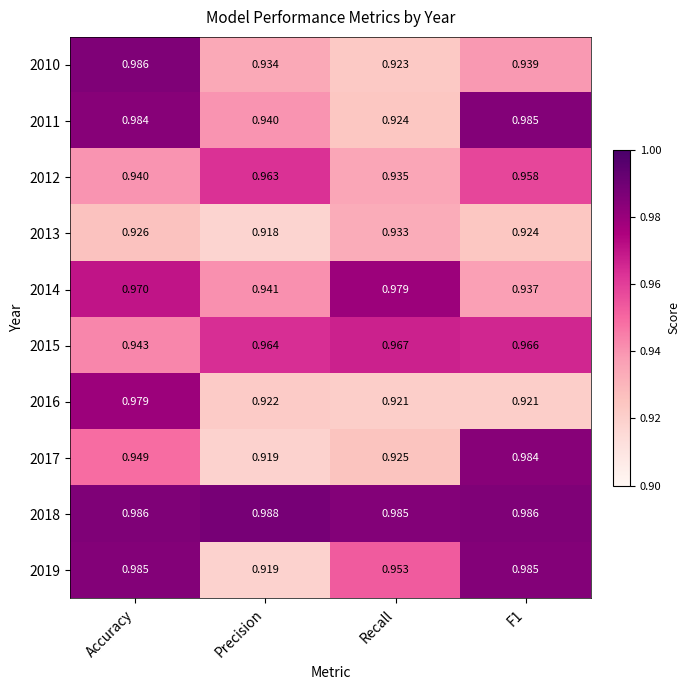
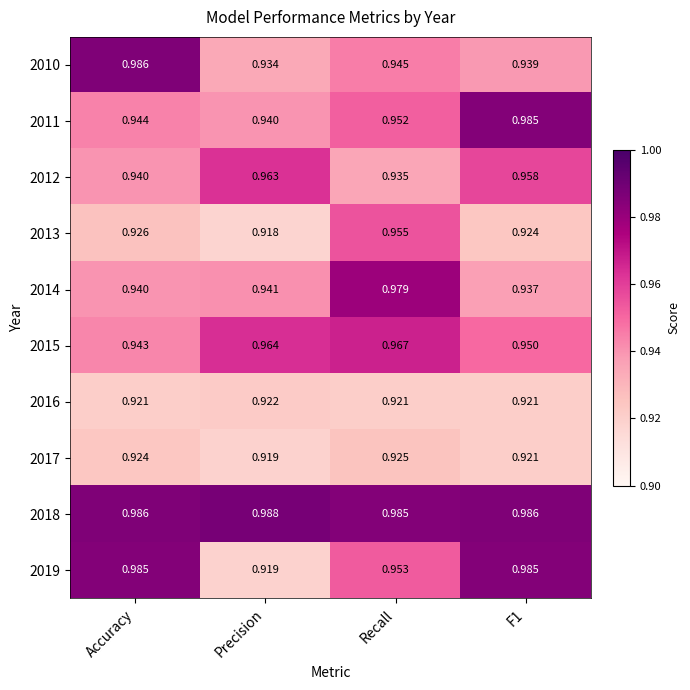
2010, Recall: 0.923 -> 0.945
2011, Accuracy: 0.984 -> 0.944
2011, Recall: 0.924 -> 0.952
2013, Recall: 0.933 -> 0.955
2014, Accuracy: 0.970 -> 0.940
2015, F1: 0.966 -> 0.950
2016, Accuracy: 0.979 -> 0.921
2017, Accuracy: 0.949 -> 0.924
2017, F1: 0.984 -> 0.921
